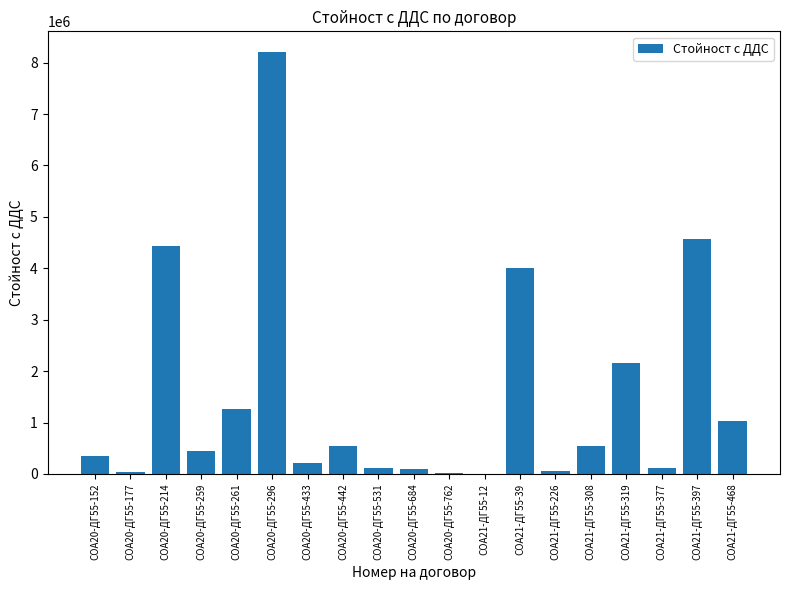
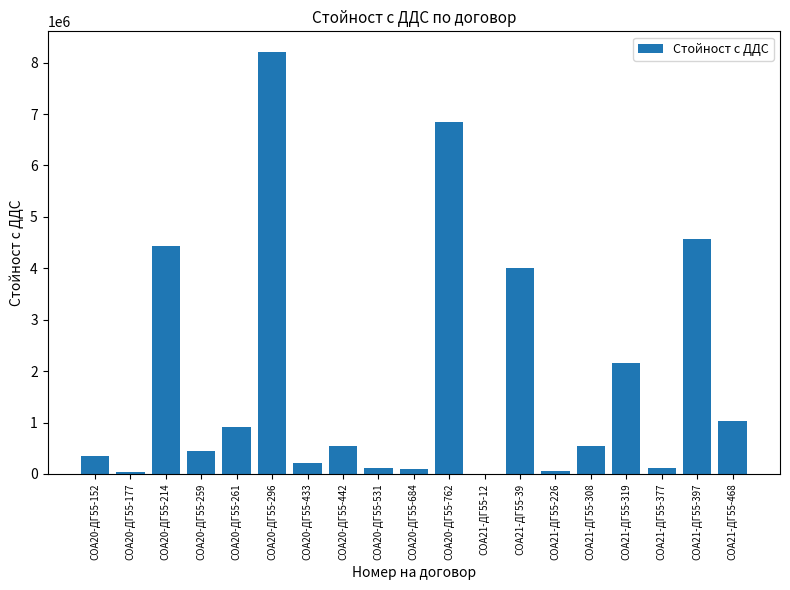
СОА20-ДГ55-261: 1300000 -> 900000
СОА20-ДГ55-762: 0 -> 6800000
